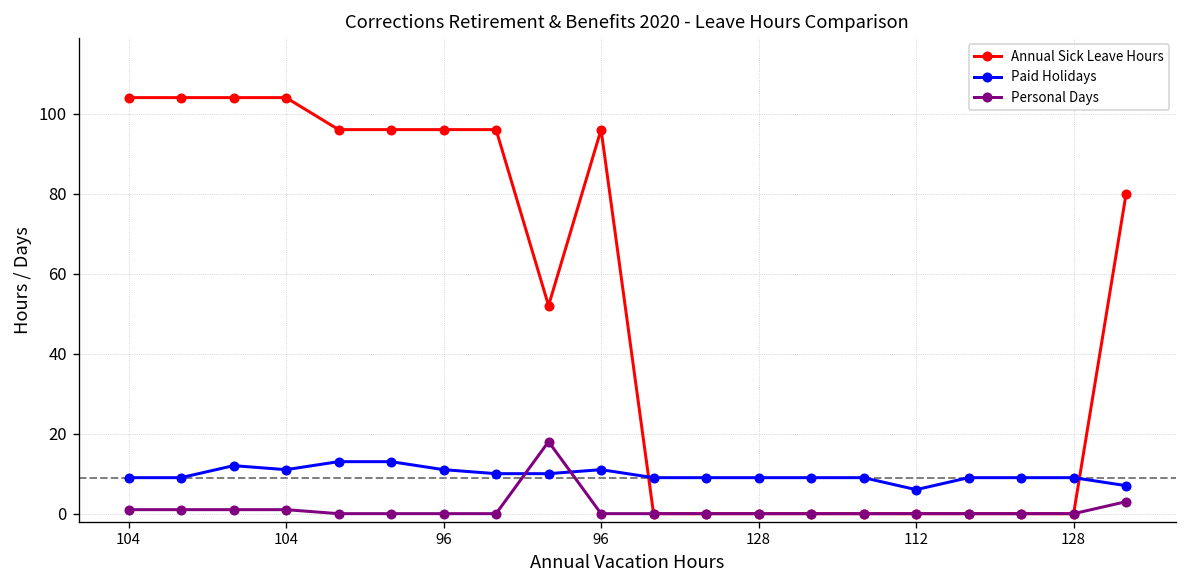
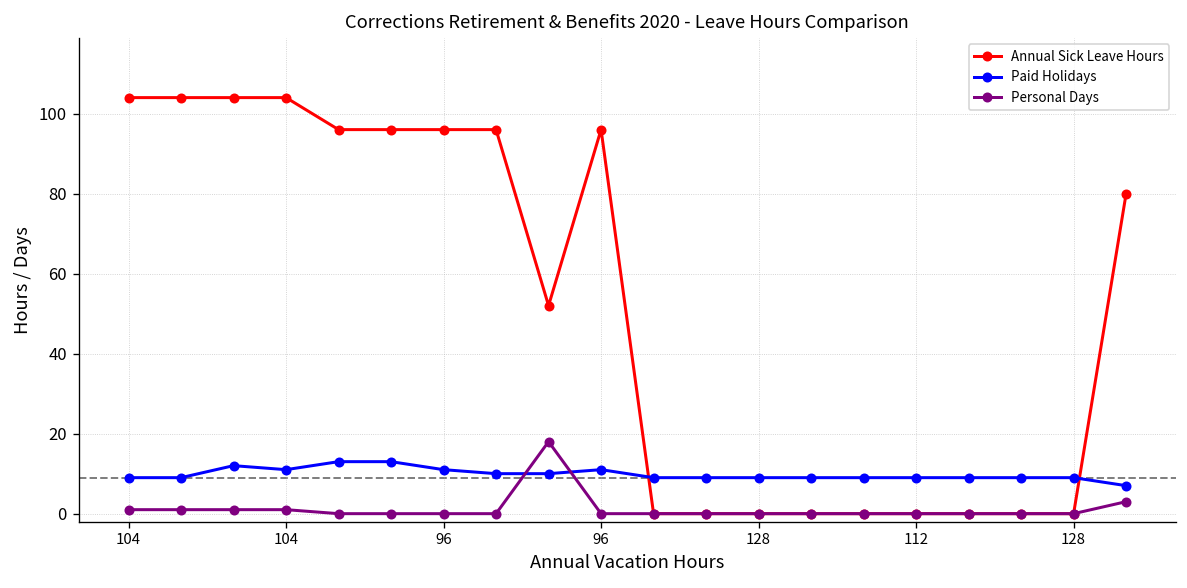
Paid Holidays, 112: 6 -> 9
